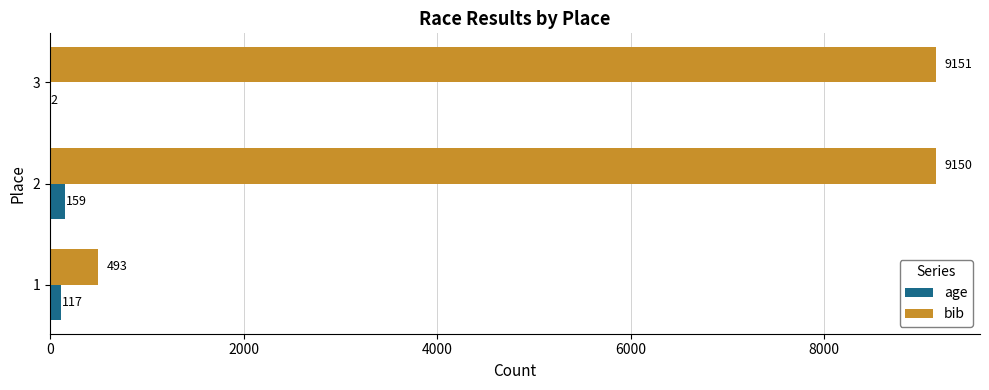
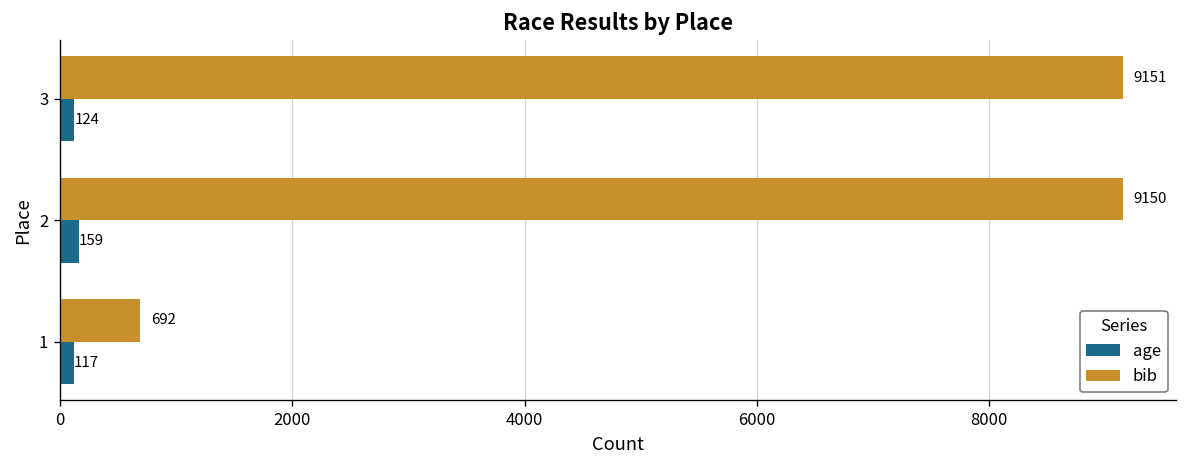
age, 3: 2 -> 124
bib, 1: 493 -> 692
